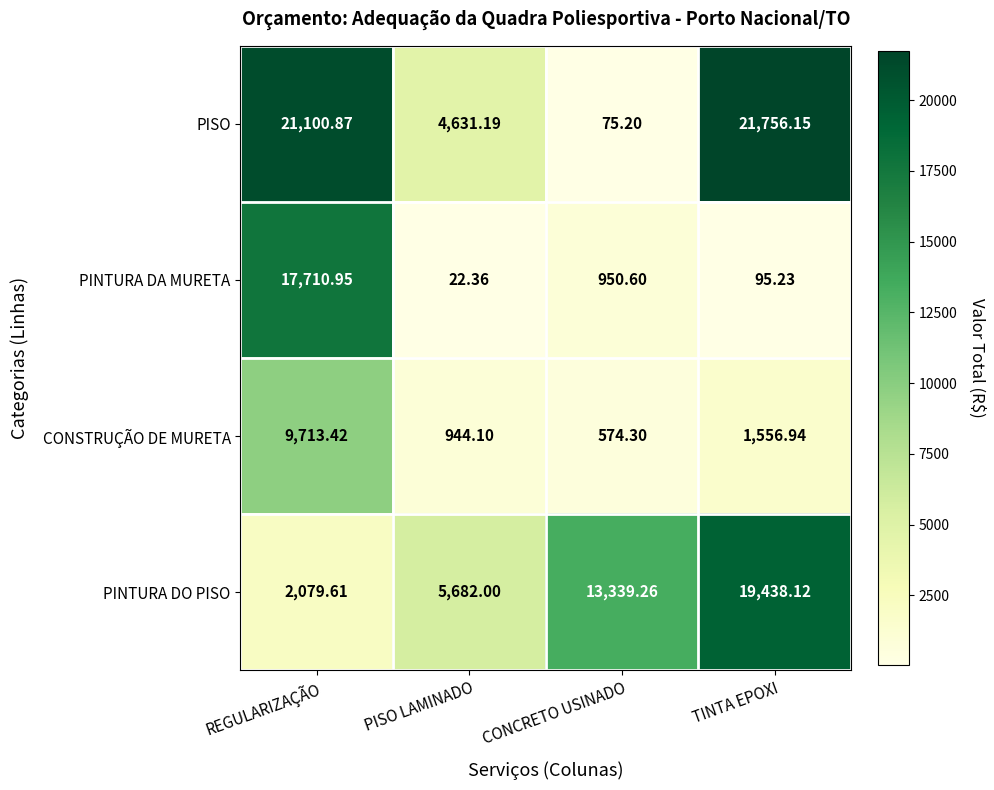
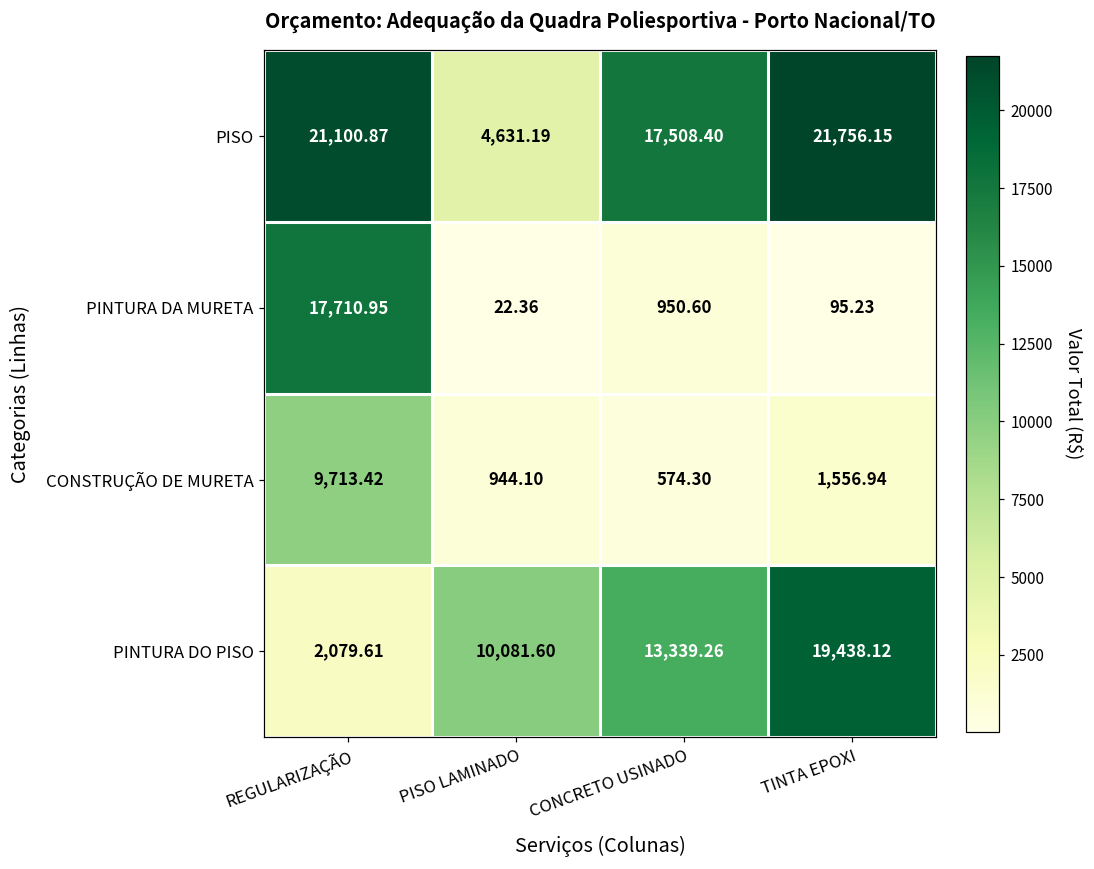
PISO, CONCRETO USINADO: 75.20 -> 17,508.40
PINTURA DO PISO, PISO LAMINADO: 5,682.00 -> 10,081.60
